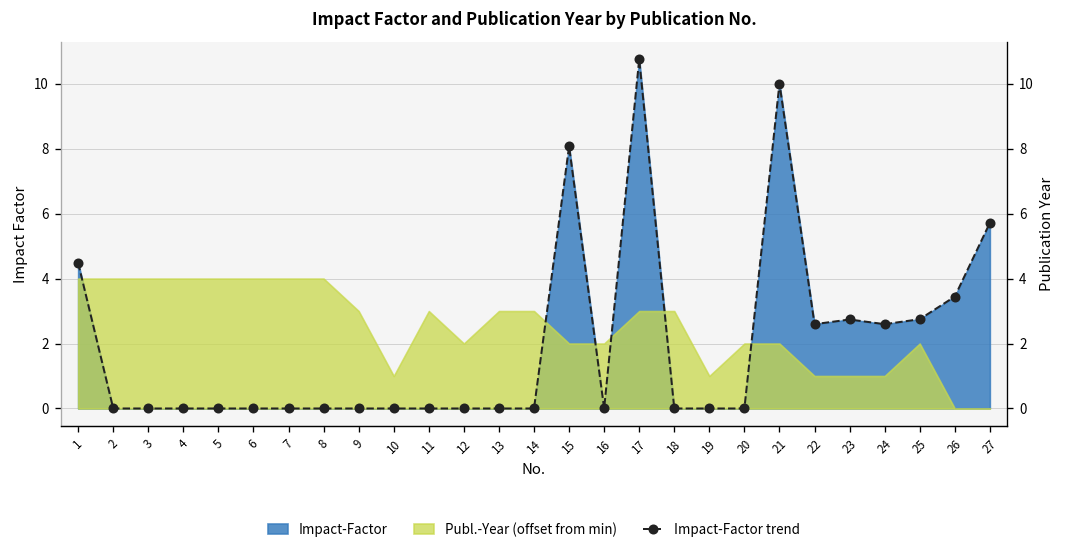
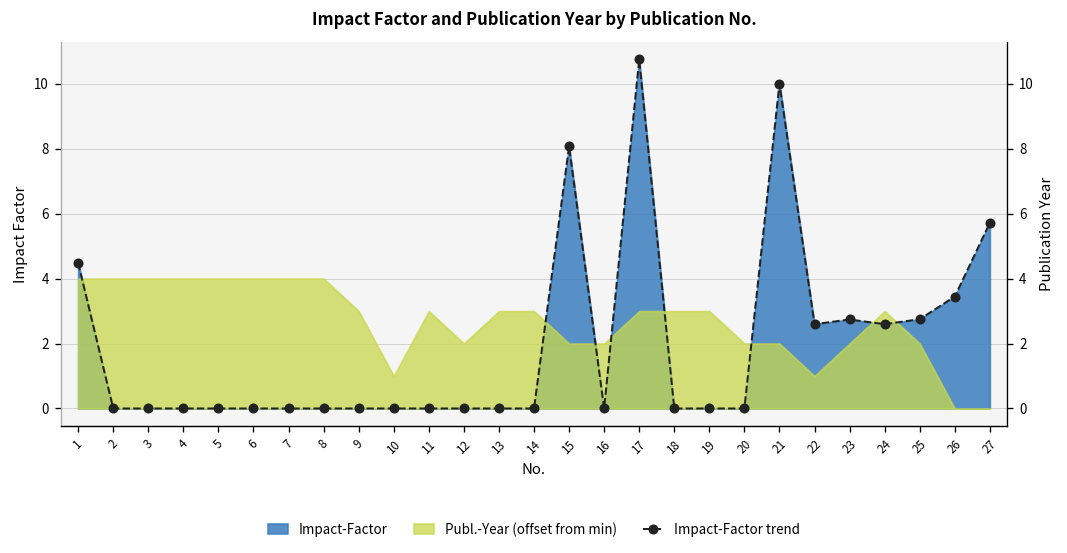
Publ.-Year (offset from min), 19: 1.0 -> 3.0
Publ.-Year (offset from min), 23: 1.0 -> 2.0
Publ.-Year (offset from min), 24: 1.0 -> 3.0
